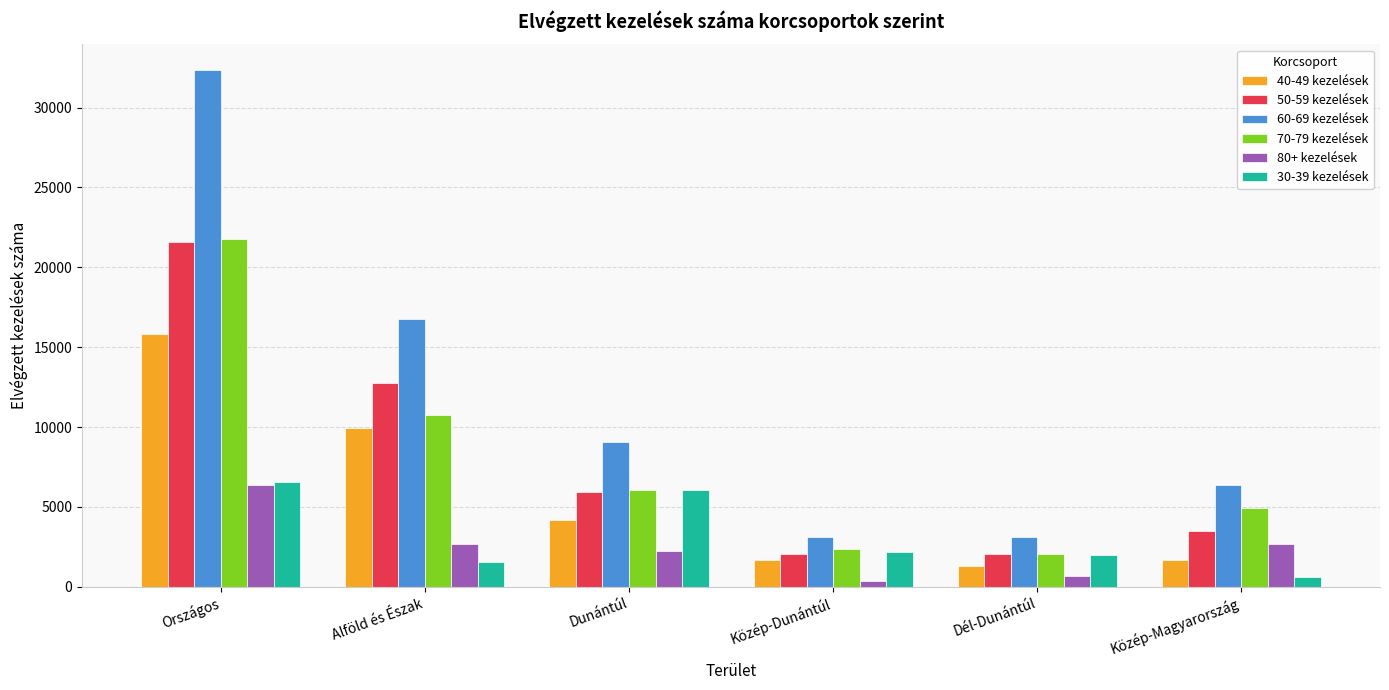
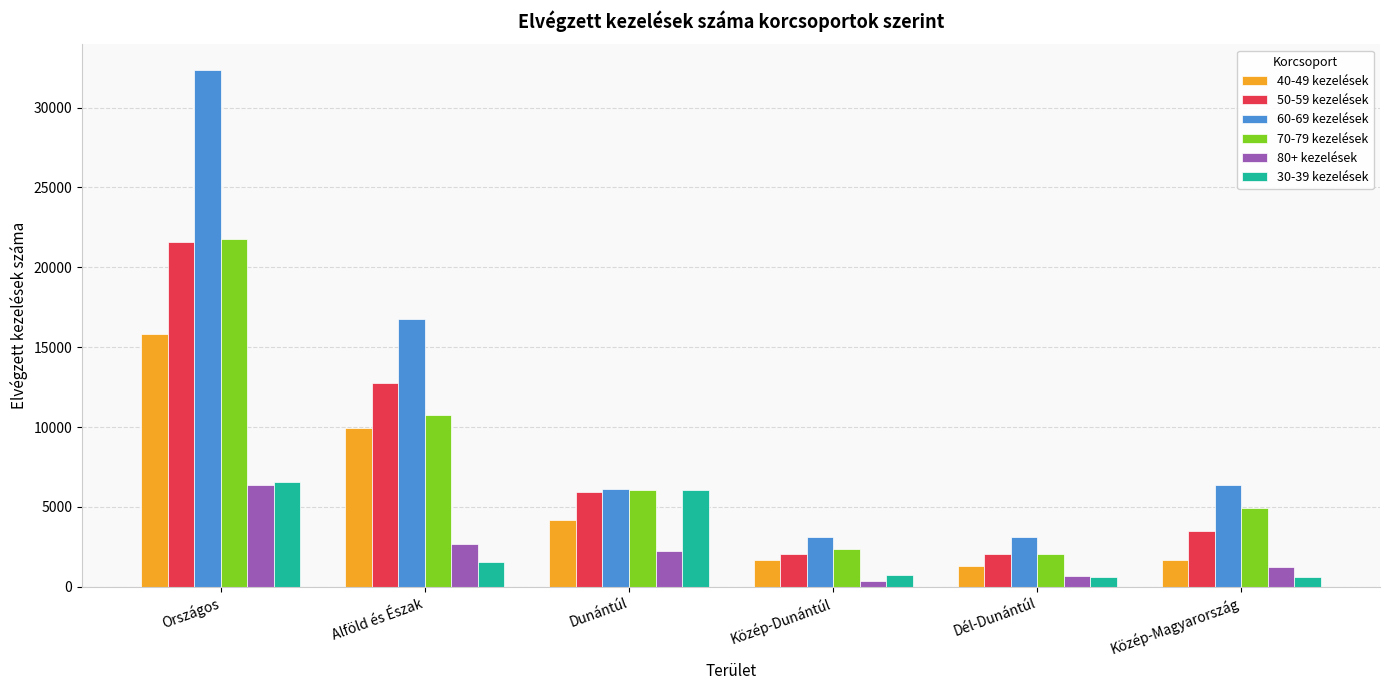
60-69 kezelések, Dunántúl: 9100 -> 6200
30-39 kezelések, Közép-Dunántúl: 2200 -> 700
30-39 kezelések, Dél-Dunántúl: 2000 -> 600
80+ kezelések, Közép-Magyarország: 2700 -> 1300
